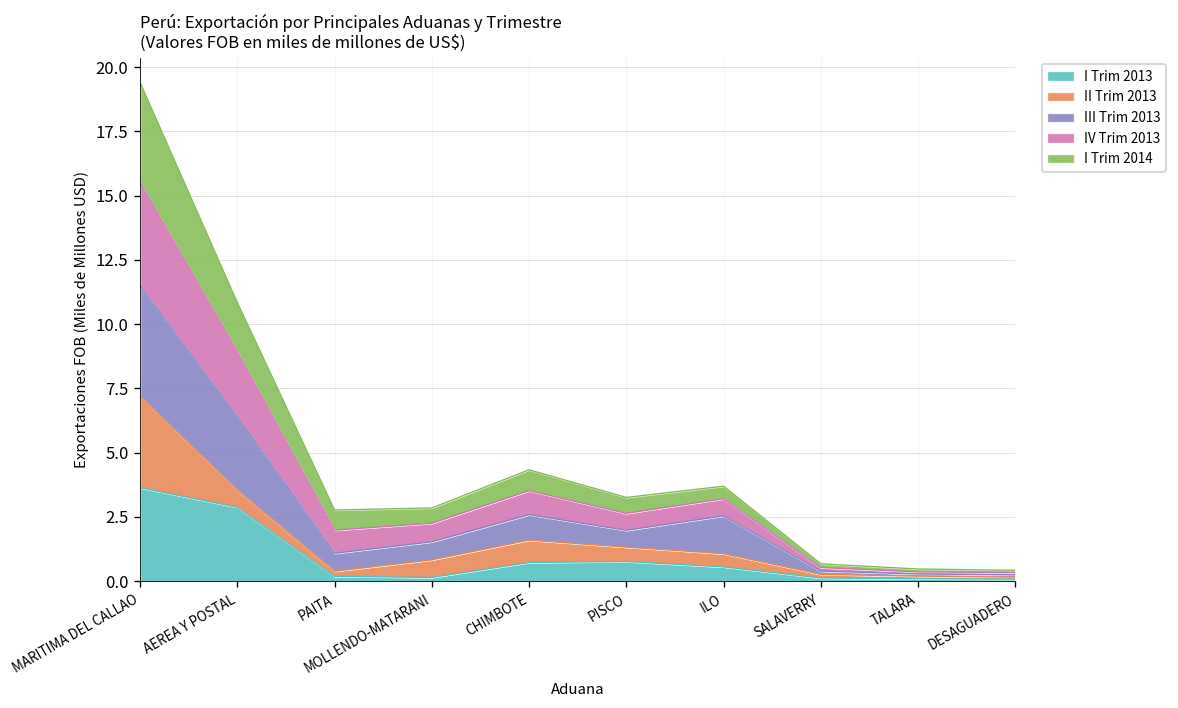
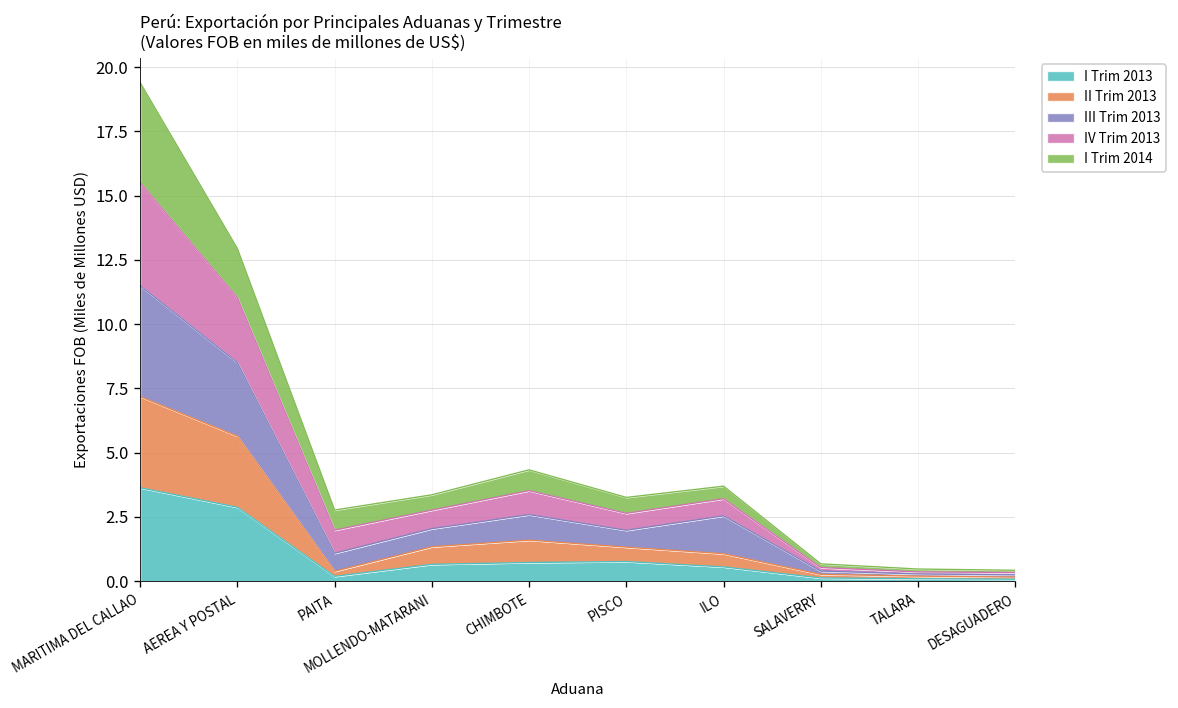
II Trim 2013, AEREA Y POSTAL: 0.7 -> 2.8
I Trim 2013, MOLLENDO-MATARANI: 0.1 -> 0.7
